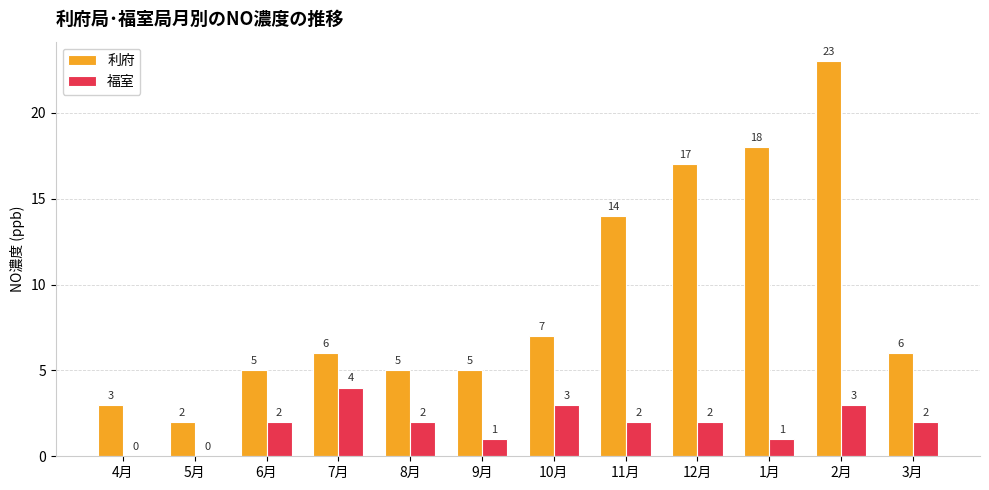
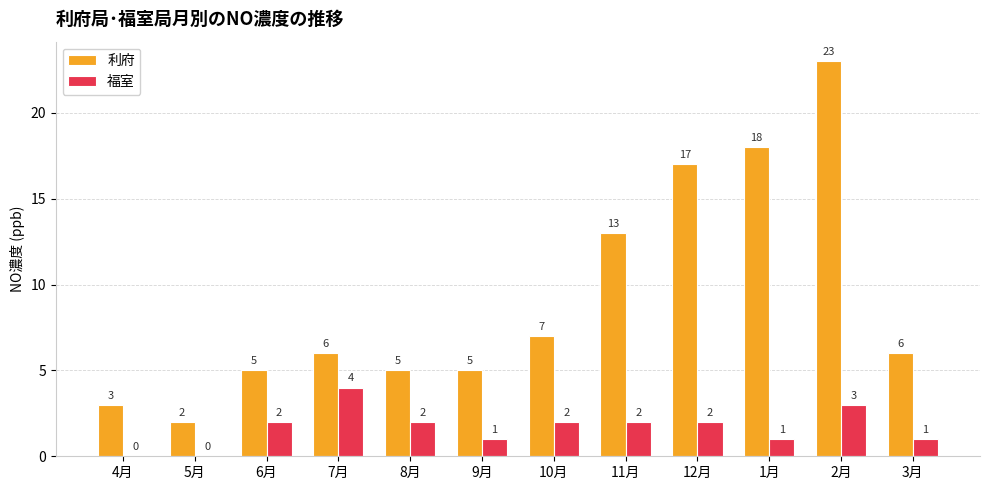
福室, 10月: 3 -> 2
利府, 11月: 14 -> 13
福室, 3月: 2 -> 1
